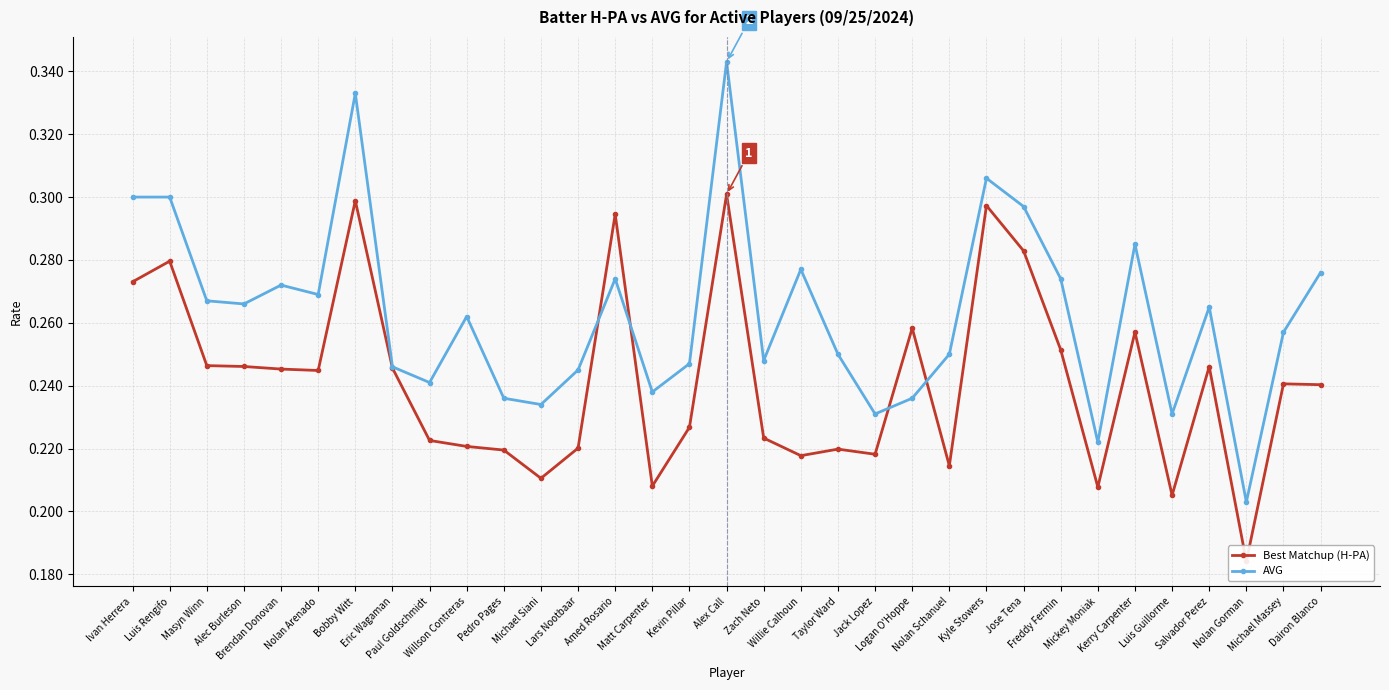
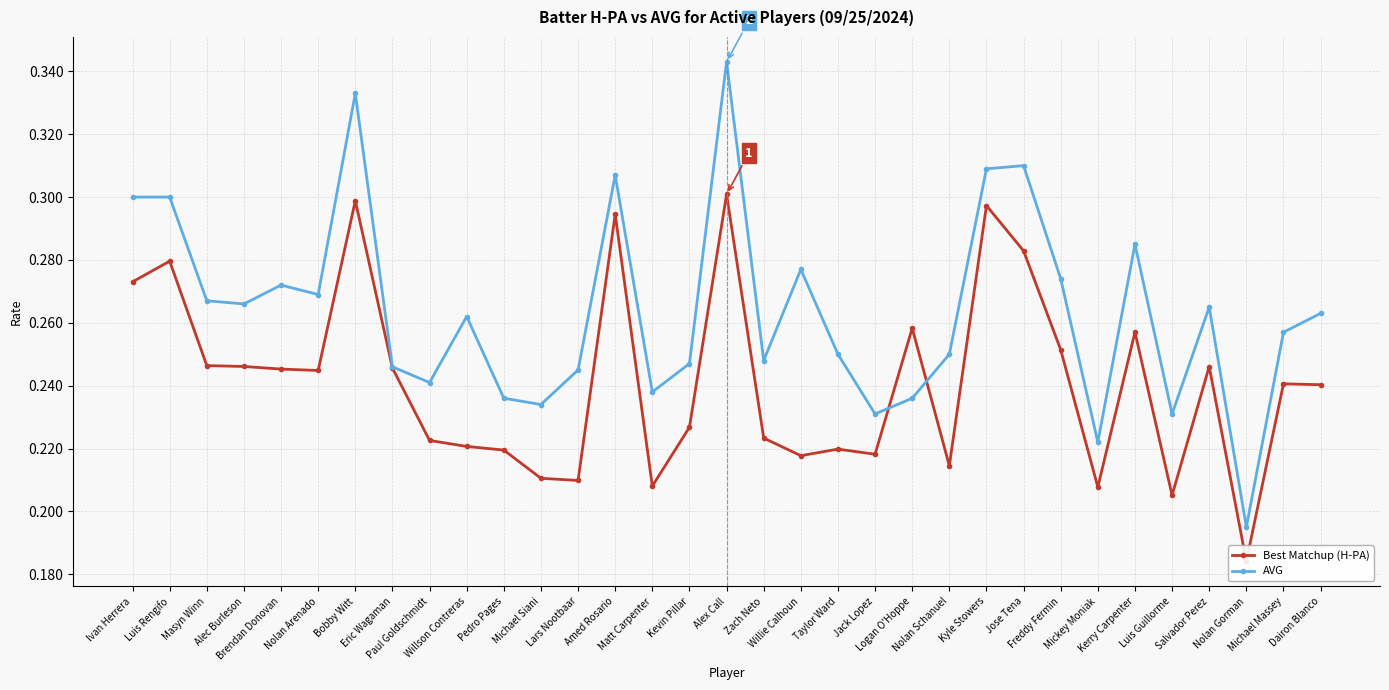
Best Matchup (H-PA), Lars Nootbaar: 0.220 -> 0.210
AVG, Amed Rosario: 0.274 -> 0.307
AVG, Kyle Stowers: 0.306 -> 0.309
AVG, Jose Tena: 0.297 -> 0.310
AVG, Nolan Gorman: 0.203 -> 0.195
AVG, Dairon Blanco: 0.276 -> 0.263
